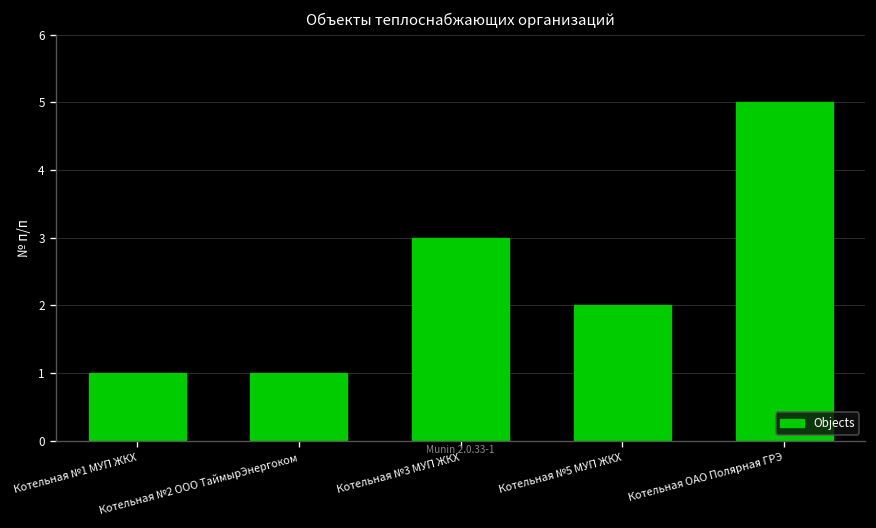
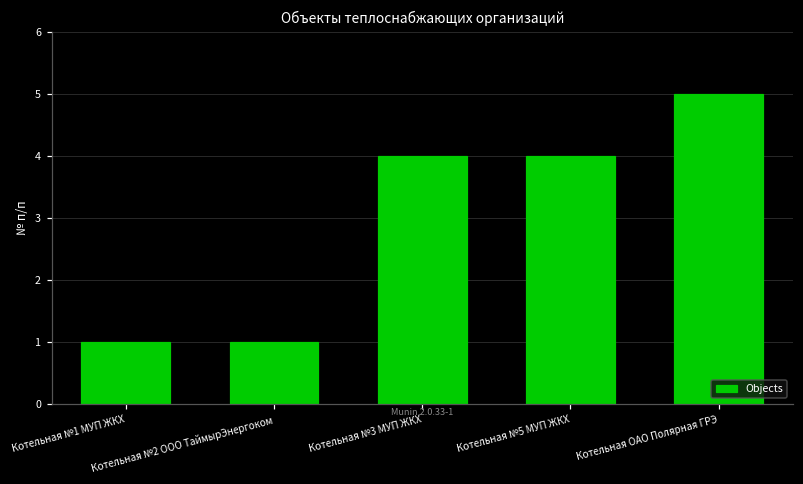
Котельная №3 МУП ЖКХ: 3 -> 4
Котельная №5 МУП ЖКХ: 2 -> 4
